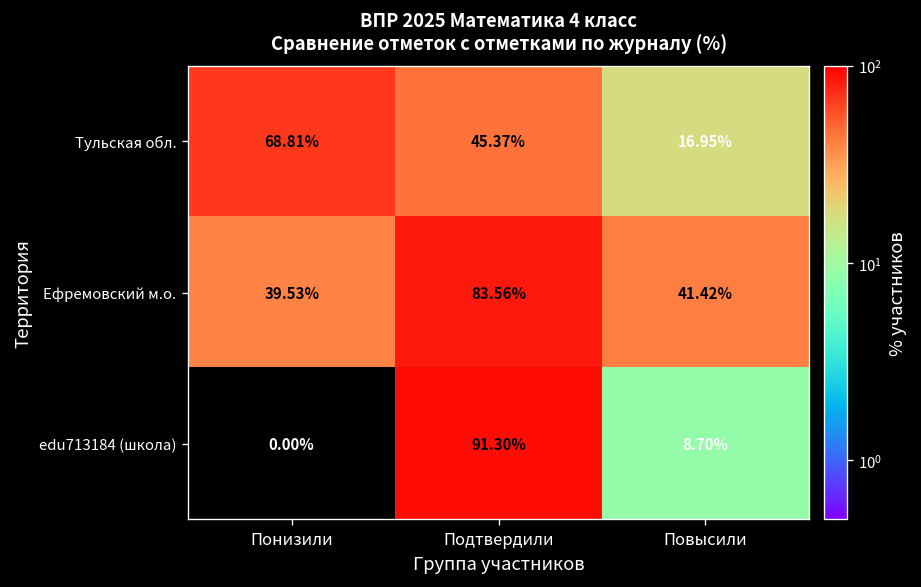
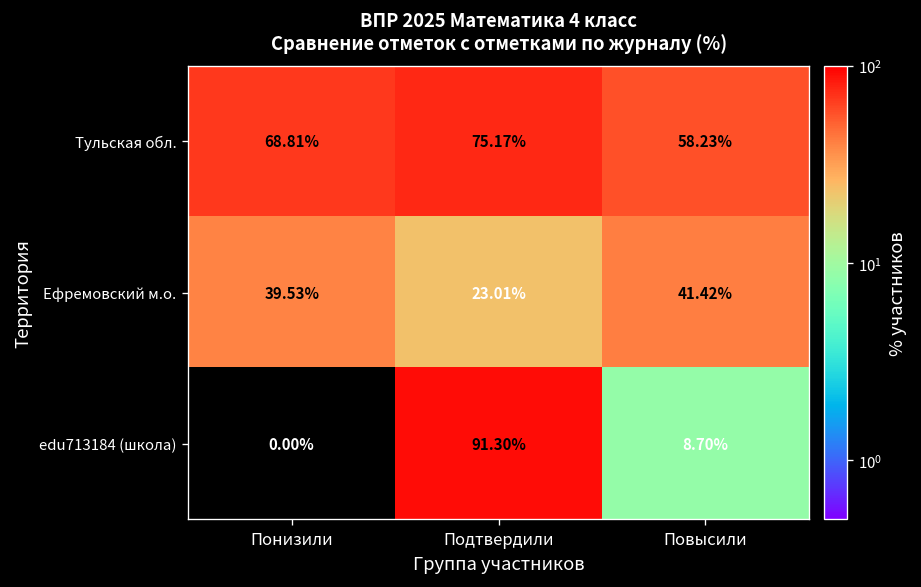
Тульская обл., Подтвердили: 45.37% -> 75.17%
Тульская обл., Повысили: 16.95% -> 58.23%
Ефремовский м.о., Подтвердили: 83.56% -> 23.01%
